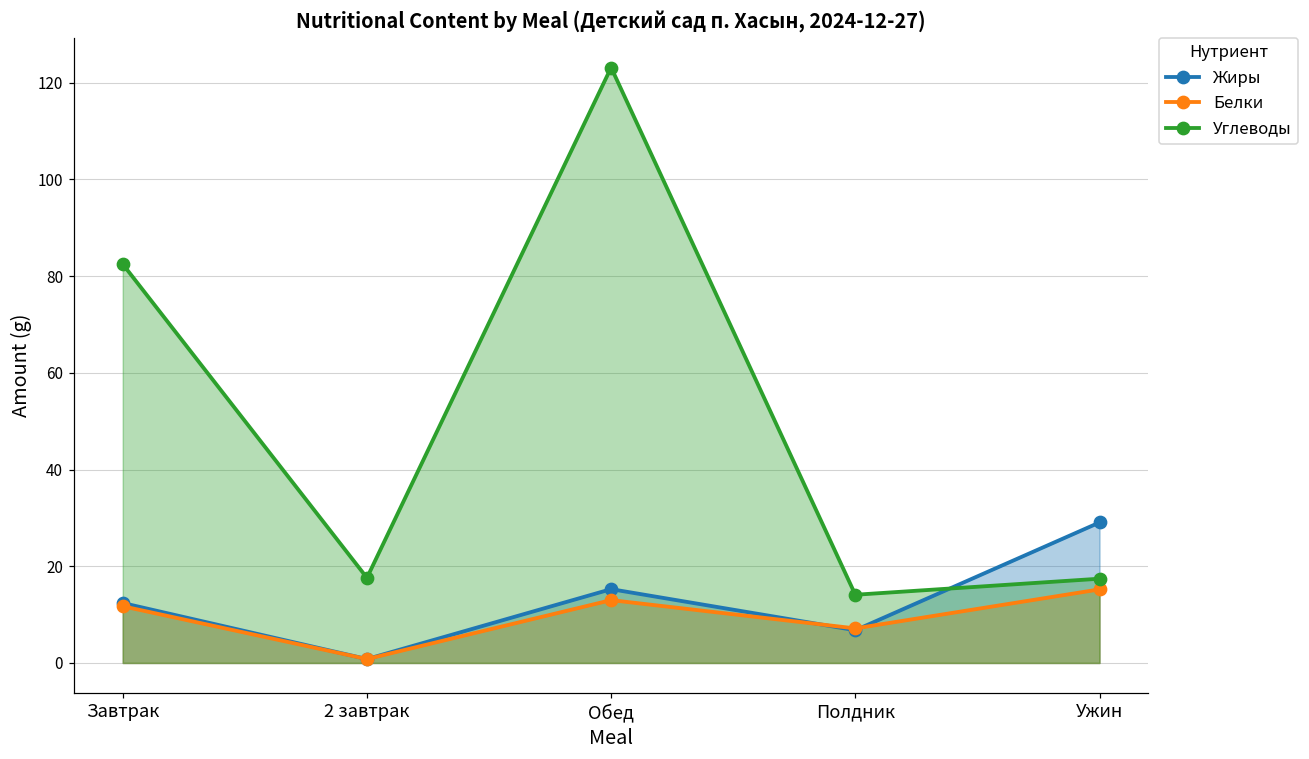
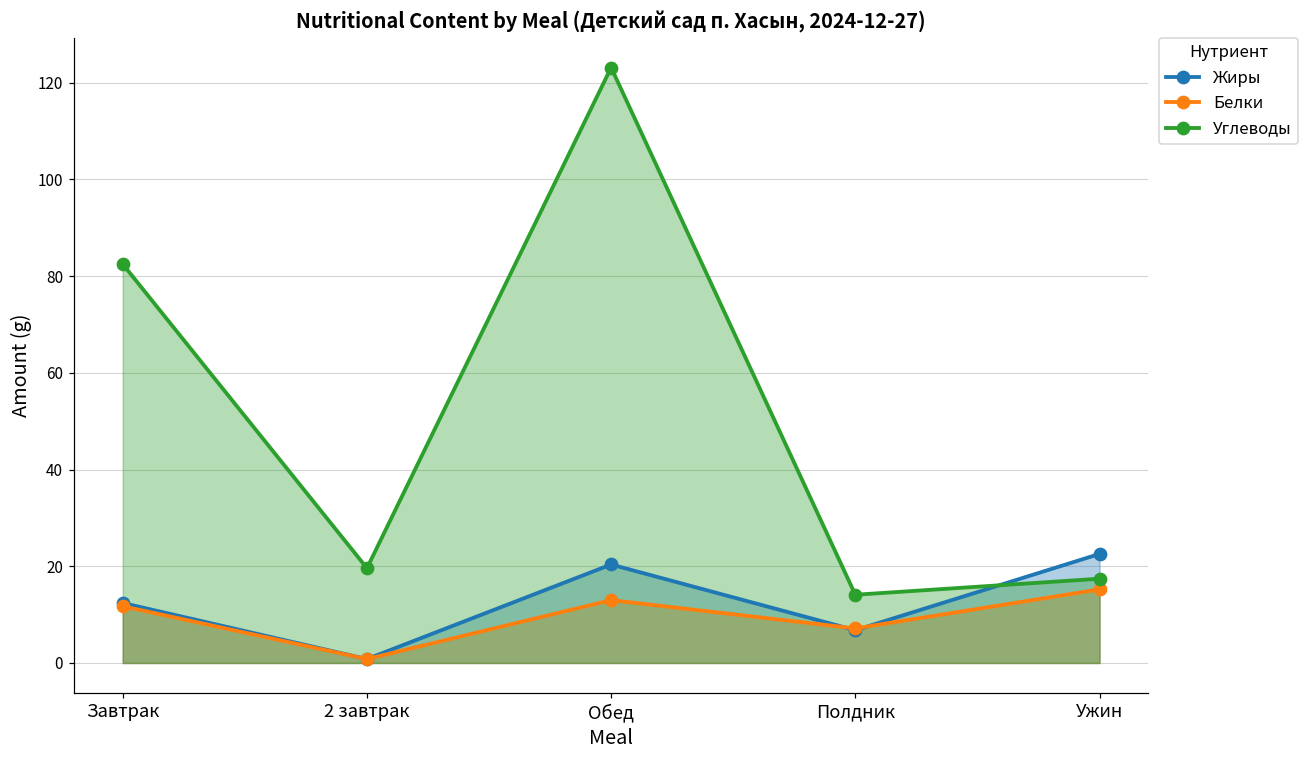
Углеводы, 2 завтрак: 18 -> 20
Жиры, Обед: 15 -> 20
Жиры, Ужин: 29 -> 23
